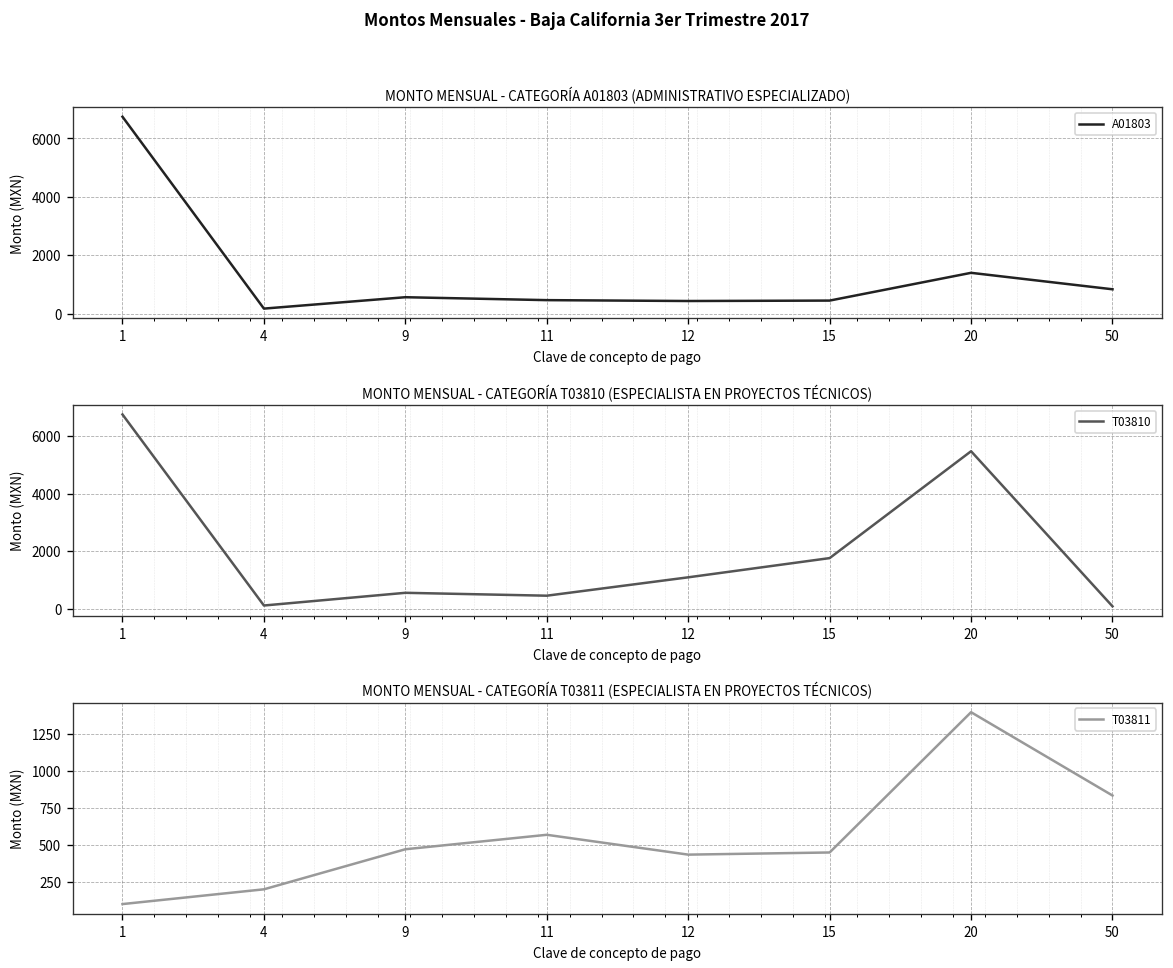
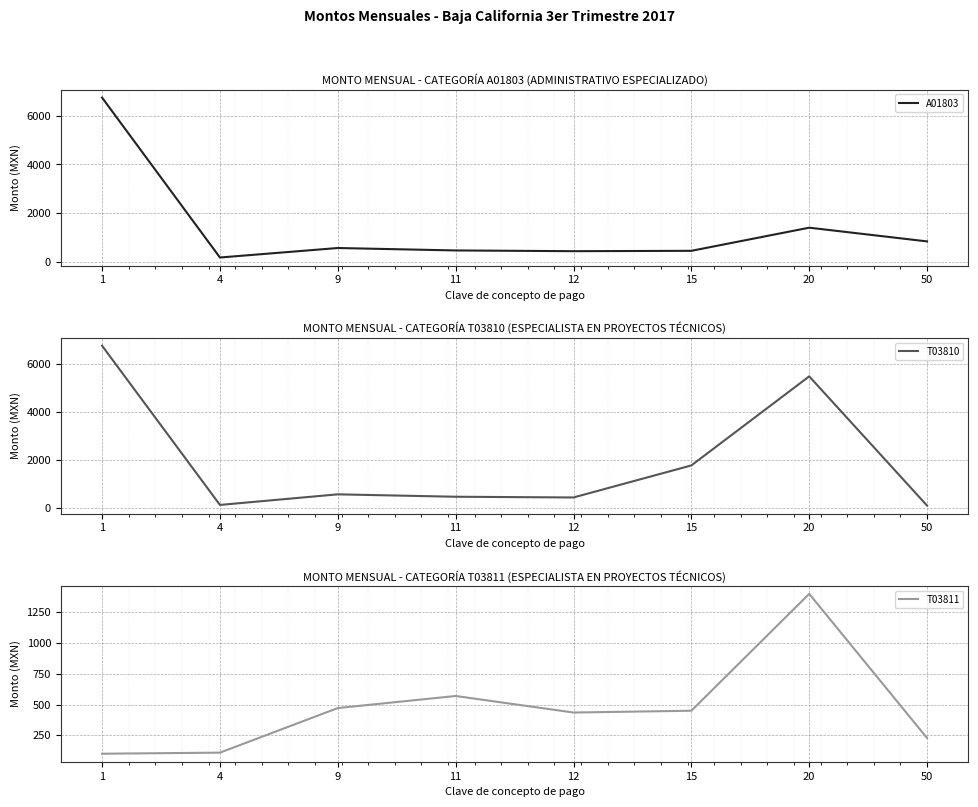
MONTO MENSUAL - CATEGORÍA T03810 (ESPECIALISTA EN PROYECTOS TÉCNICOS), 12: 1100 -> 400
MONTO MENSUAL - CATEGORÍA T03811 (ESPECIALISTA EN PROYECTOS TÉCNICOS), 4: 200 -> 110
MONTO MENSUAL - CATEGORÍA T03811 (ESPECIALISTA EN PROYECTOS TÉCNICOS), 50: 840 -> 230
